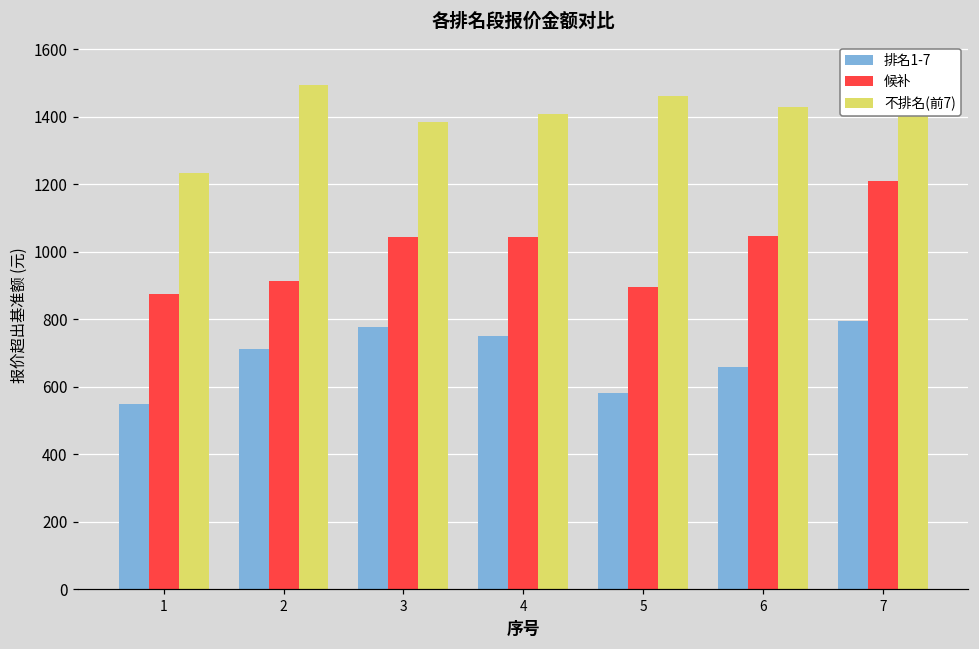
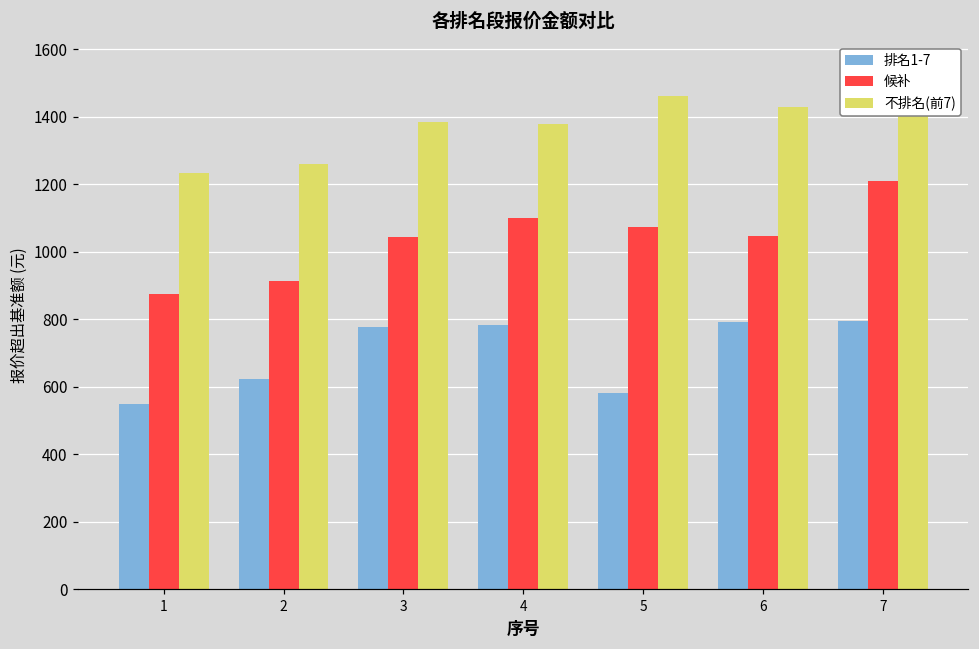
排名1-7, 2: 710 -> 620
不排名(前7), 2: 1500 -> 1260
排名1-7, 4: 750 -> 780
候补, 4: 1040 -> 1100
不排名(前7), 4: 1410 -> 1380
候补, 5: 900 -> 1070
排名1-7, 6: 660 -> 790
